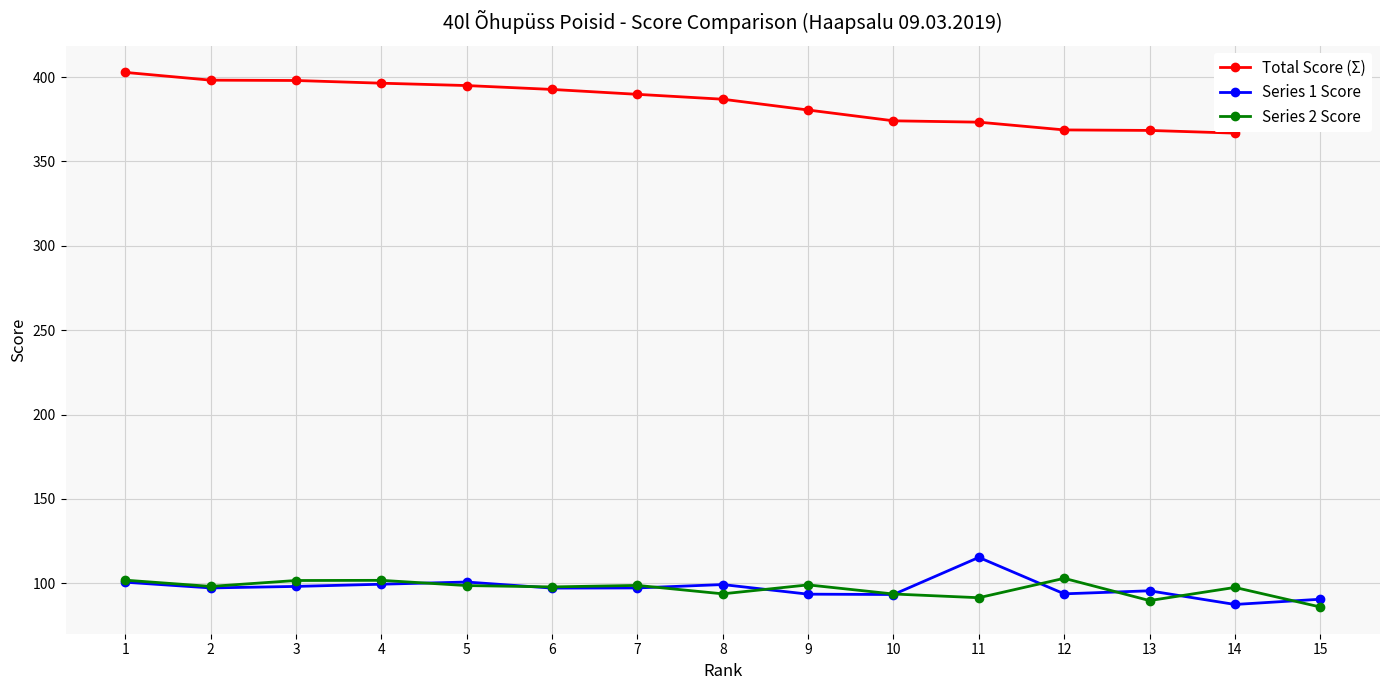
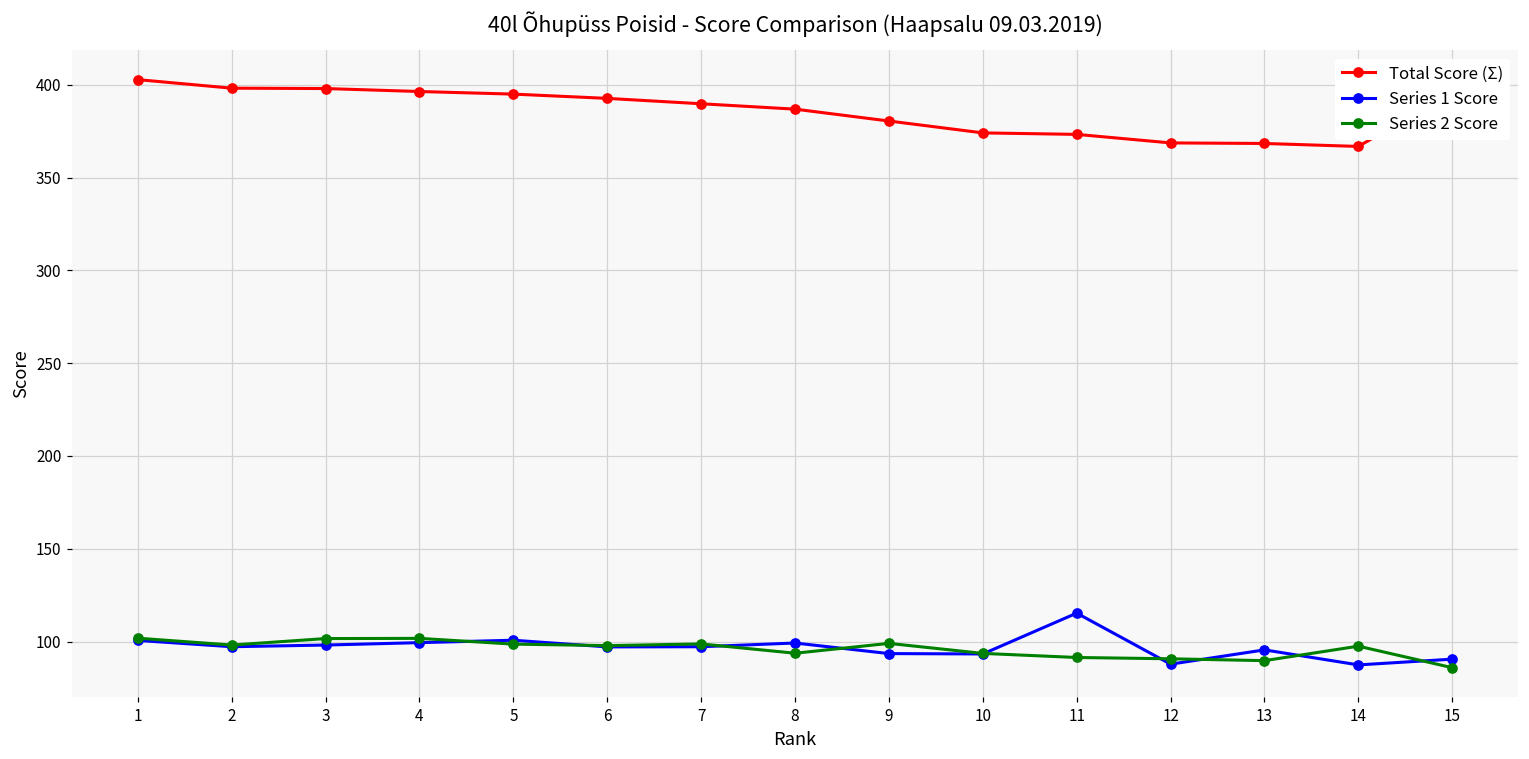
Series 1 Score, 12: 94 -> 88
Series 2 Score, 12: 103 -> 91
